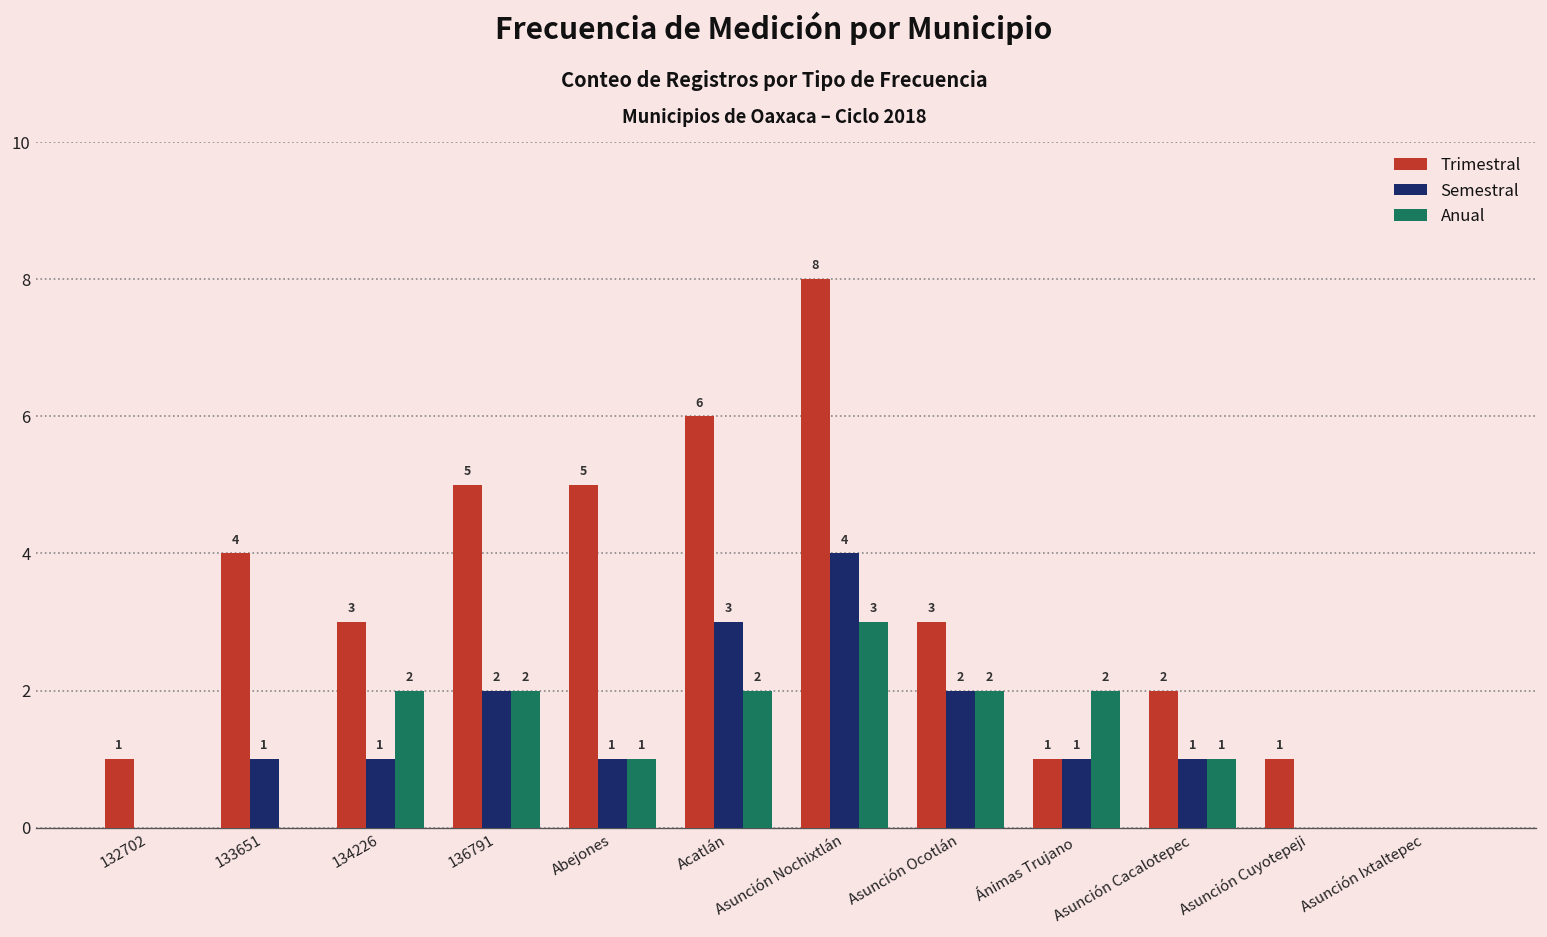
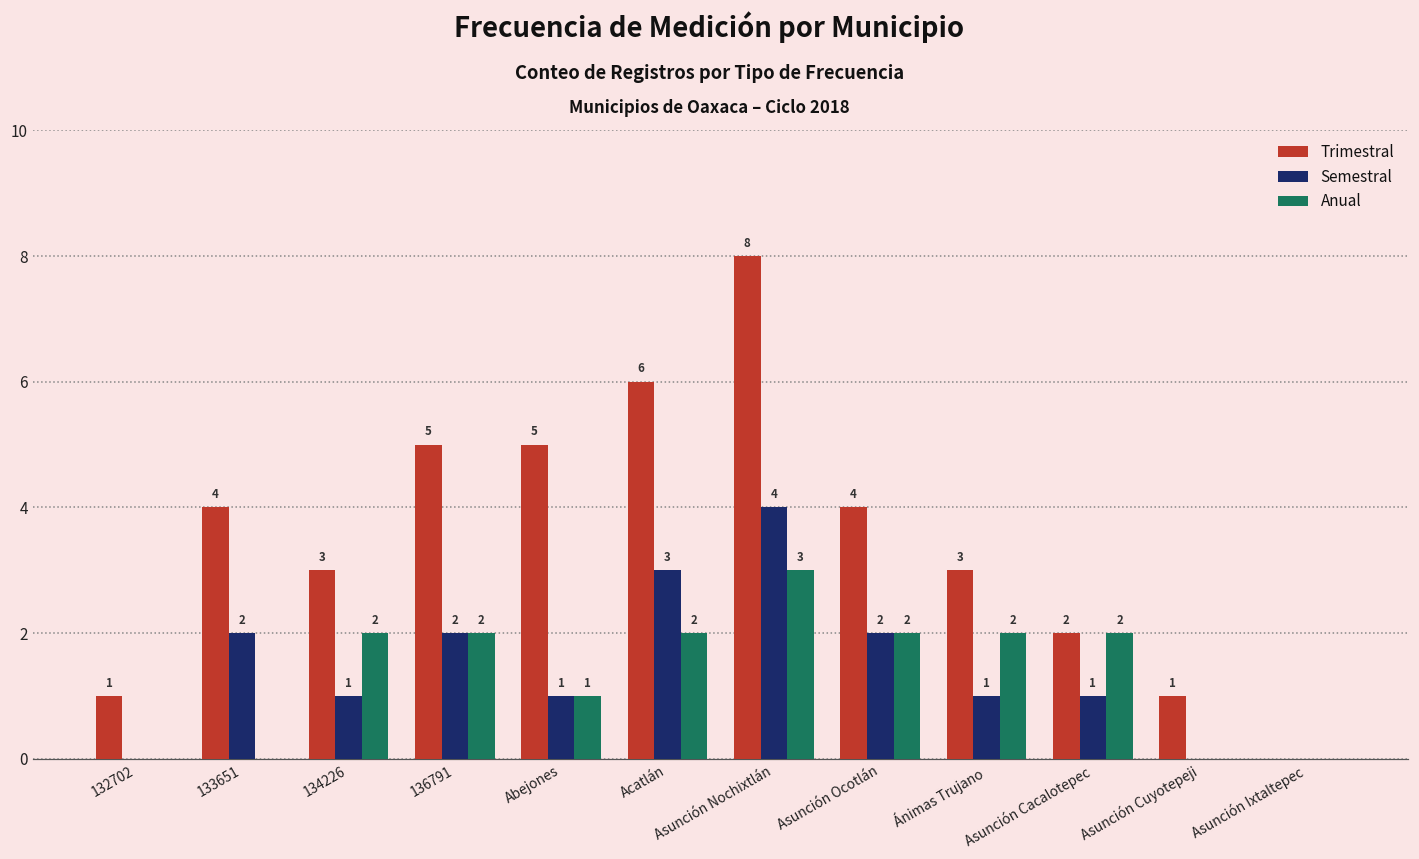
Semestral, 133651: 1 -> 2
Trimestral, Asunción Ocotlán: 3 -> 4
Trimestral, Ánimas Trujano: 1 -> 3
Anual, Asunción Cacalotepec: 1 -> 2
